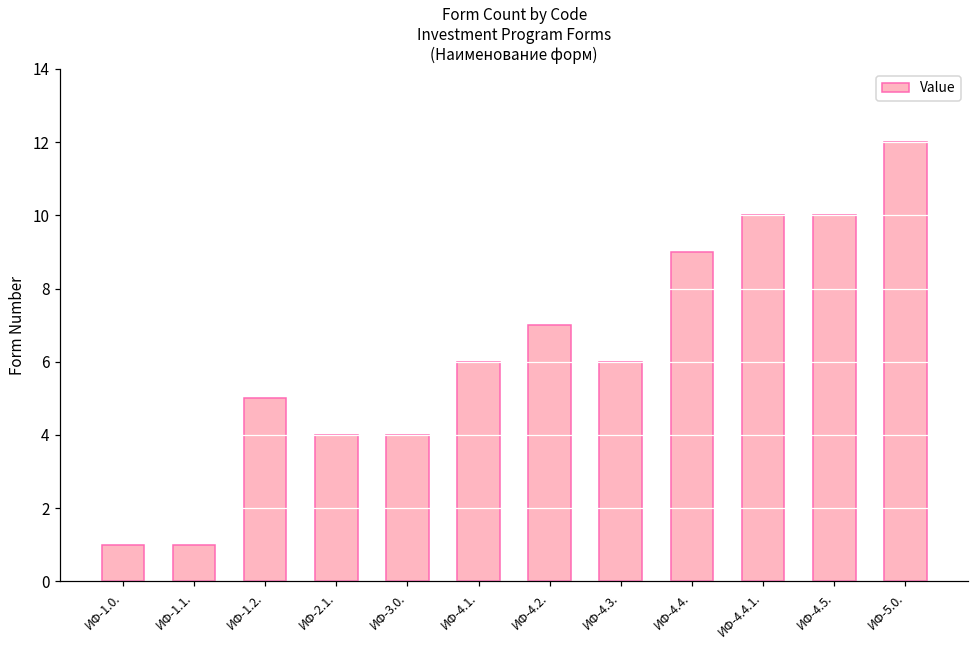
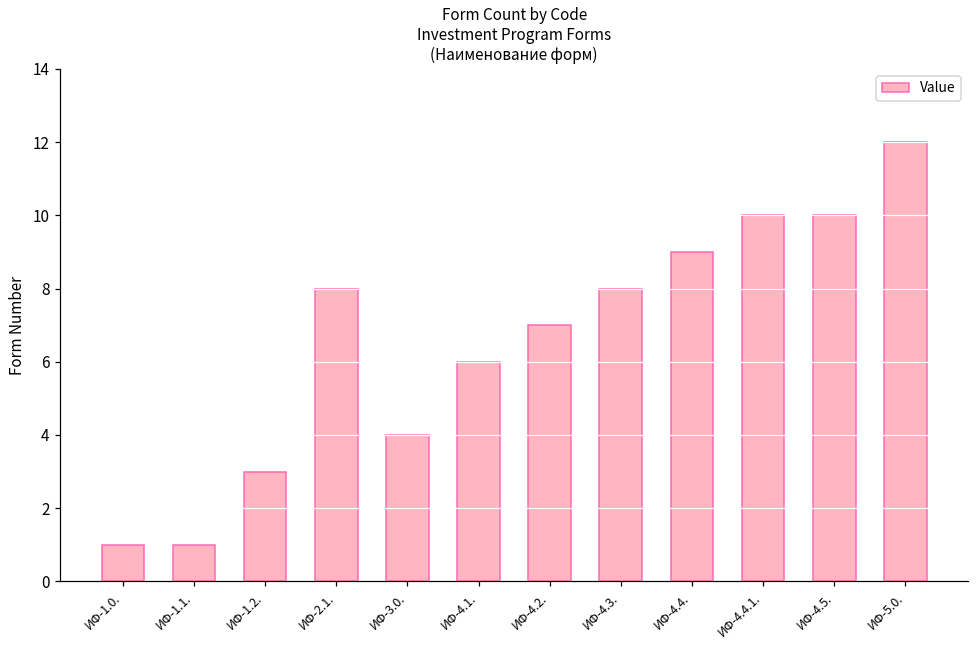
ИФ-1.2.: 5 -> 3
ИФ-2.1.: 4 -> 8
ИФ-4.3.: 6 -> 8
